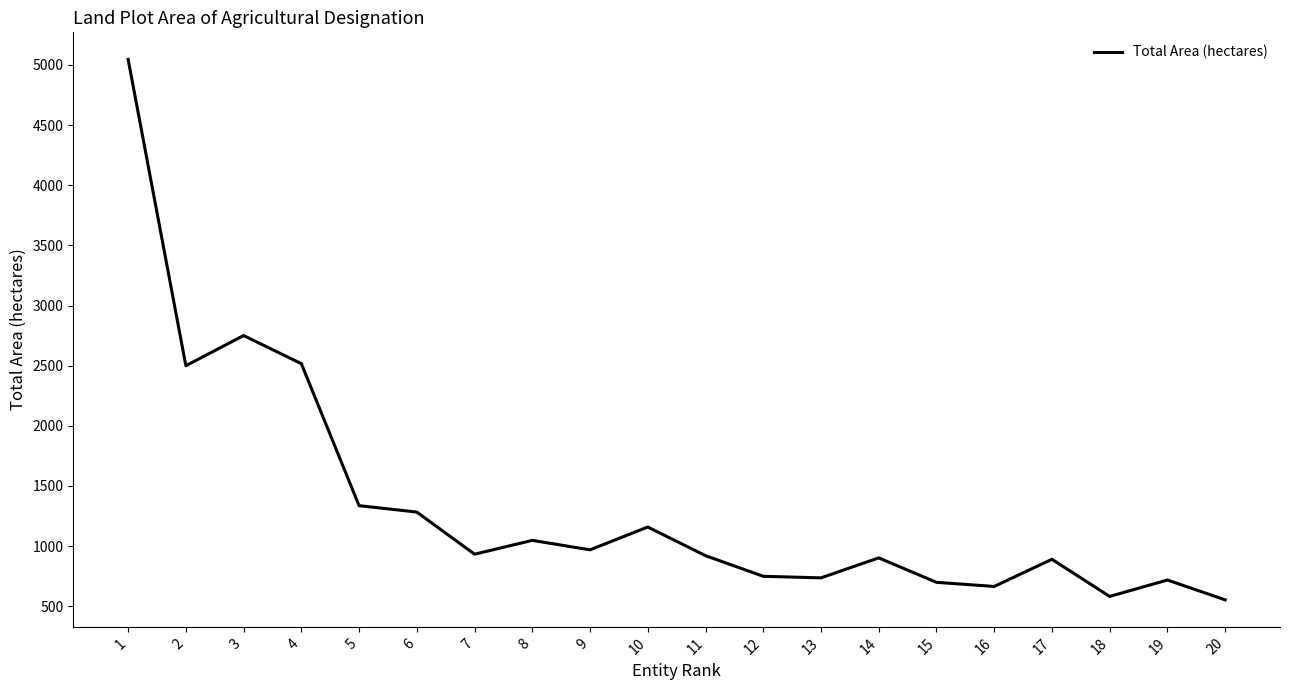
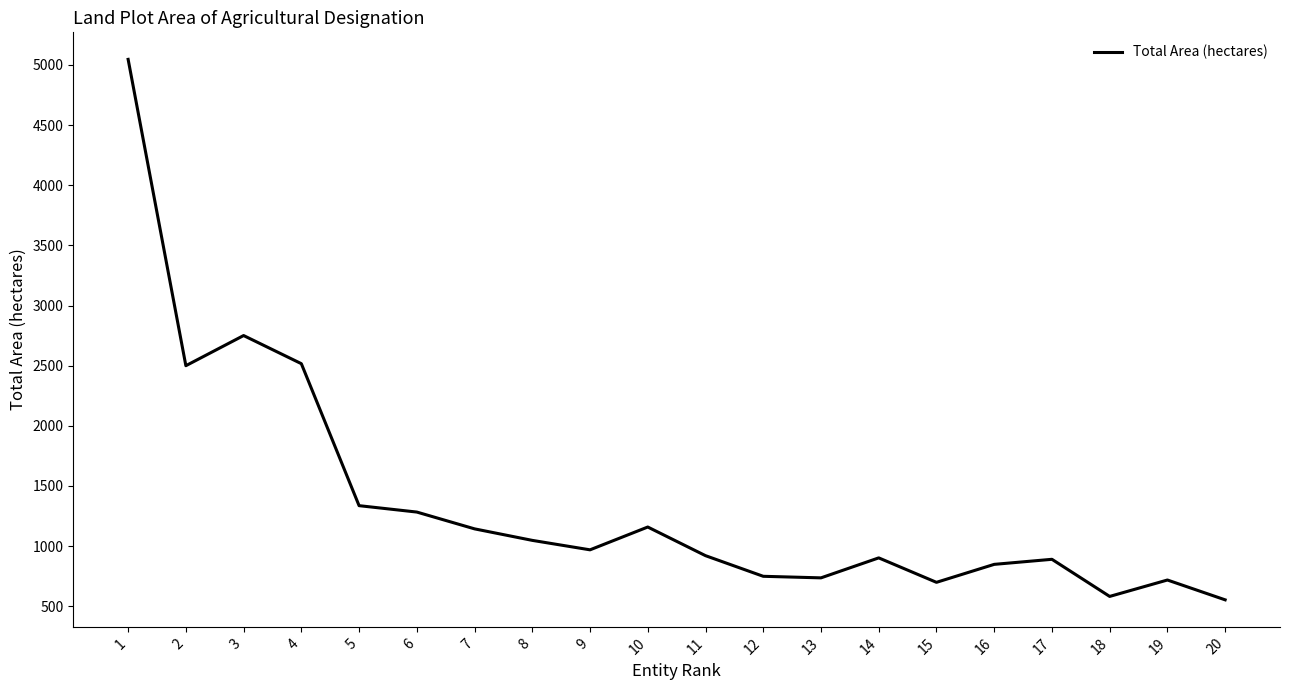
7: 930 -> 1140
16: 670 -> 850
